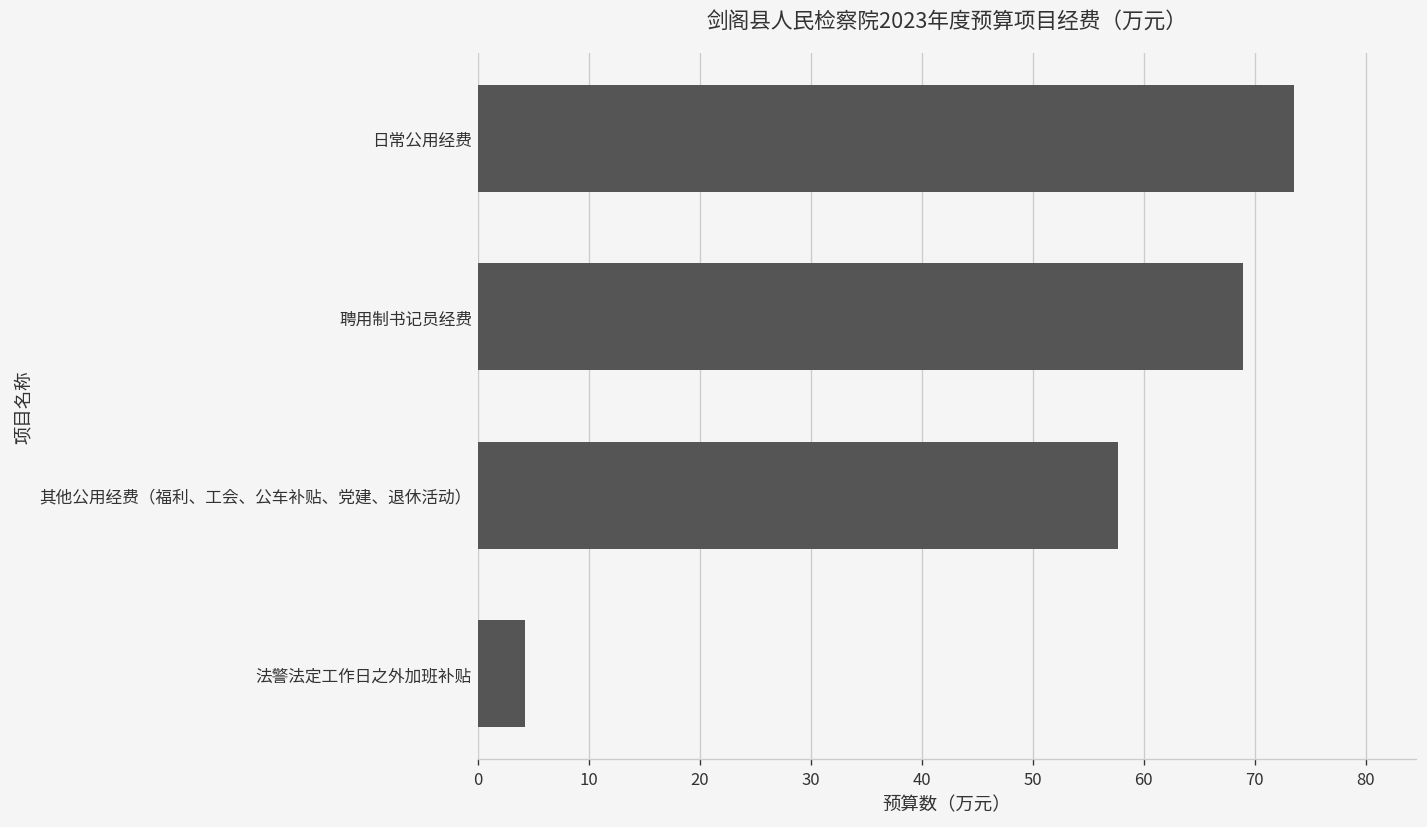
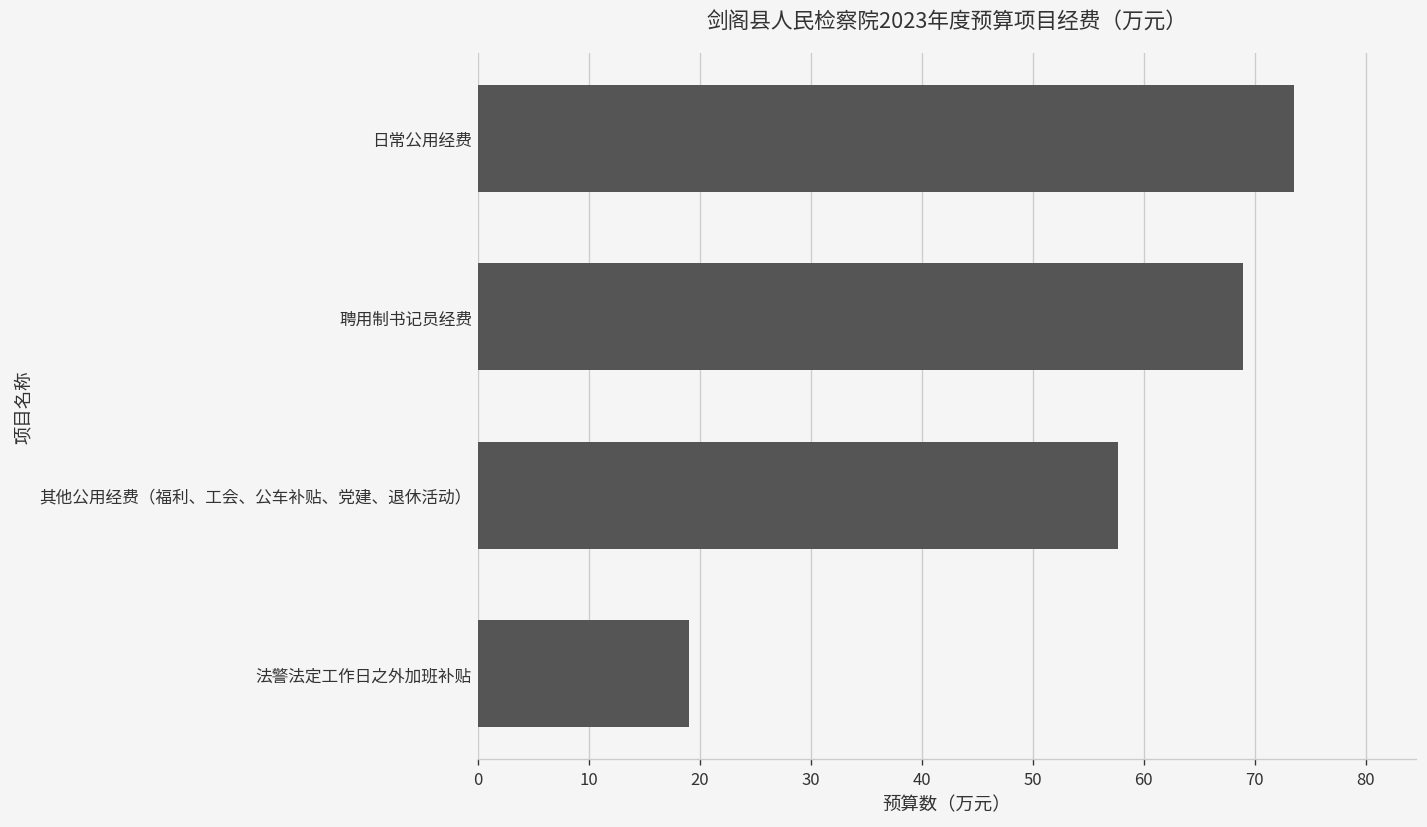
法警法定工作日之外加班补贴: 4 -> 19
